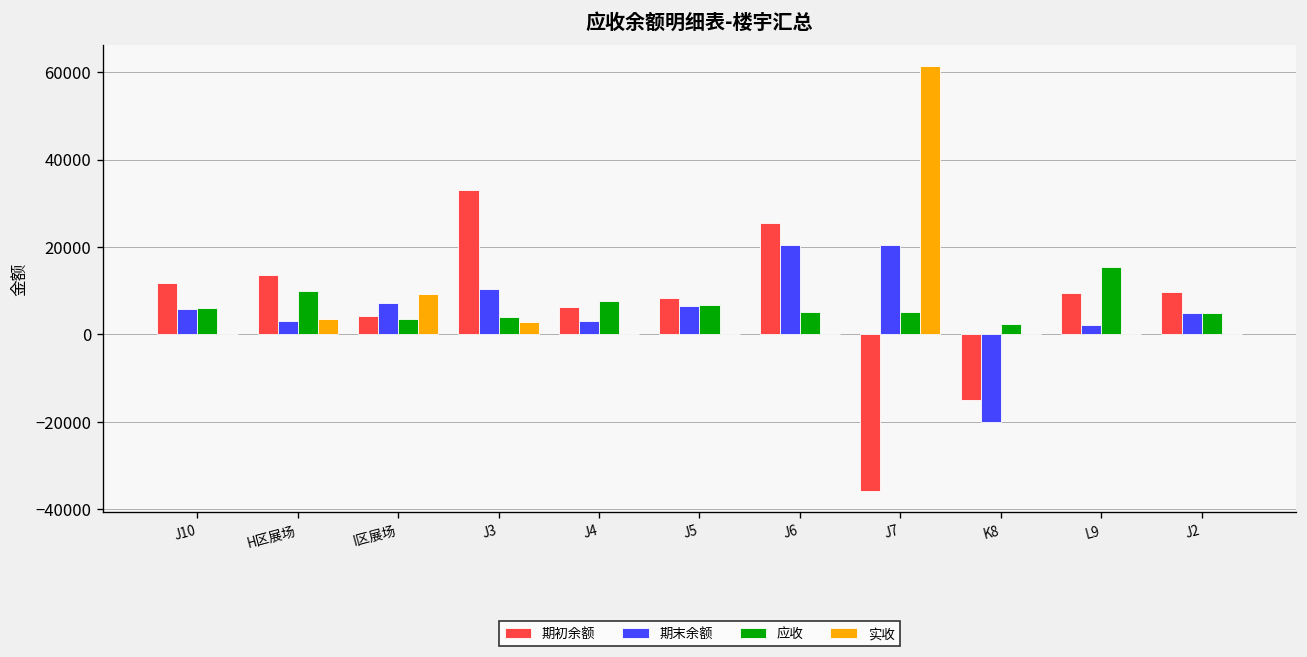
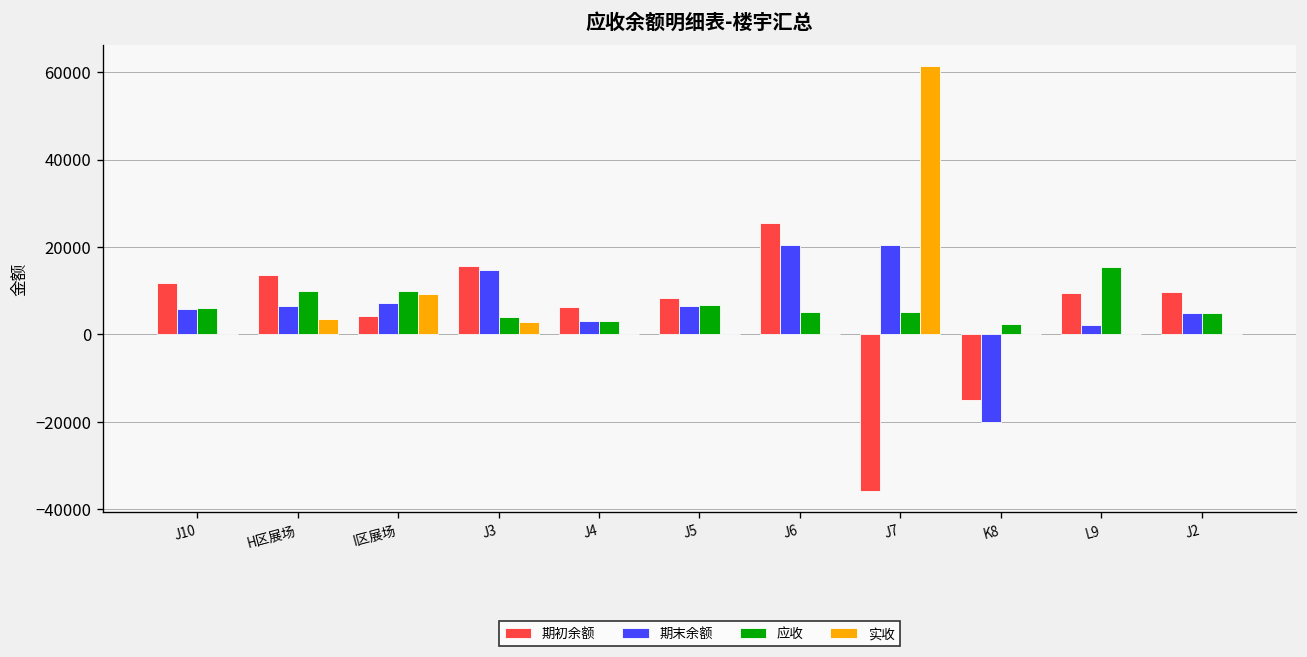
期末余额, H区展场: 3000 -> 7000
应收, I区展场: 3000 -> 10000
期初余额, J3: 33000 -> 16000
期末余额, J3: 10000 -> 15000
应收, J4: 8000 -> 3000
